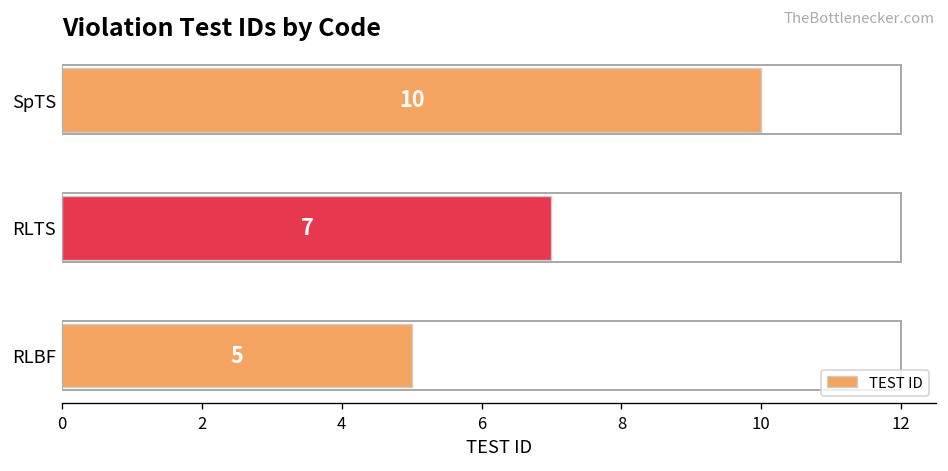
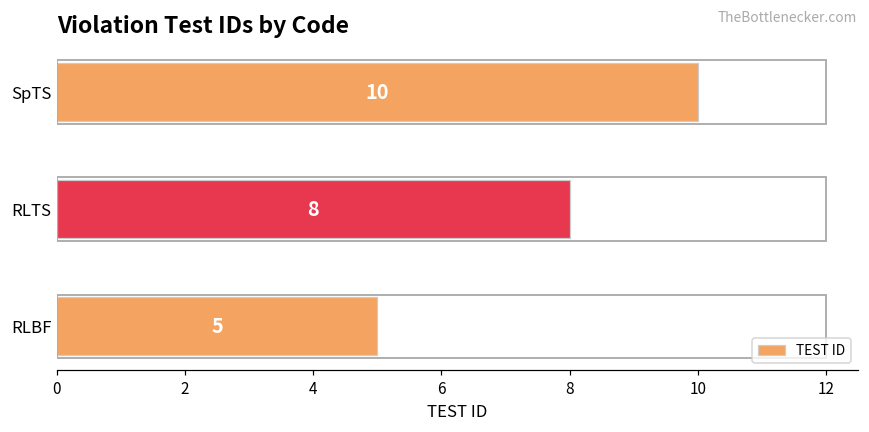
RLTS: 7 -> 8
